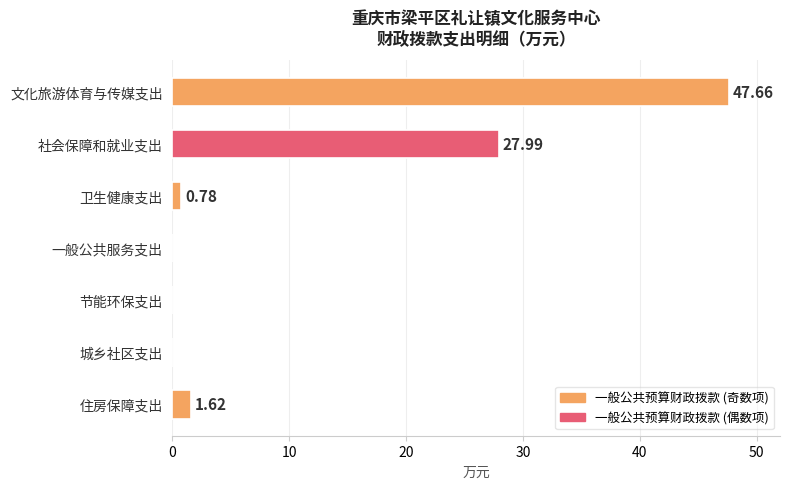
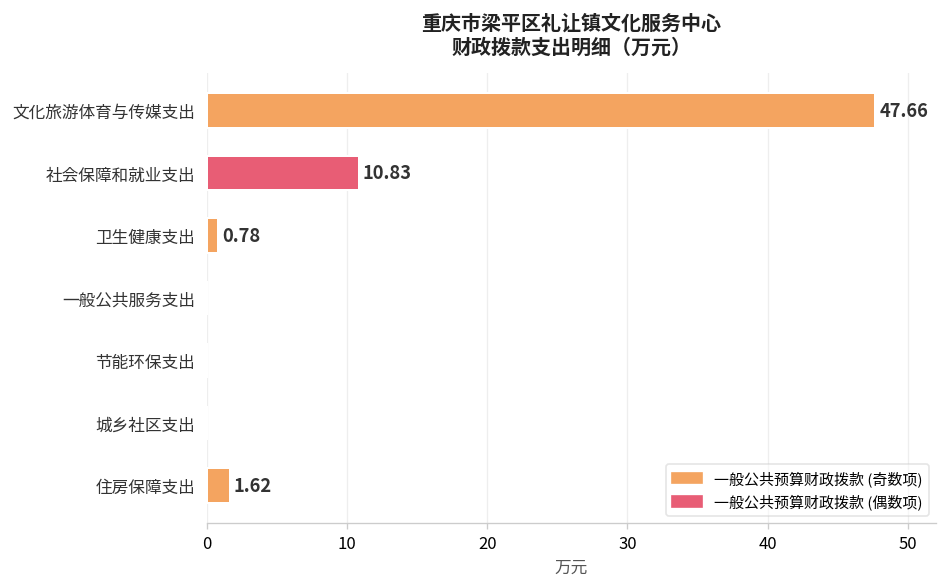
社会保障和就业支出: 27.99 -> 10.83
